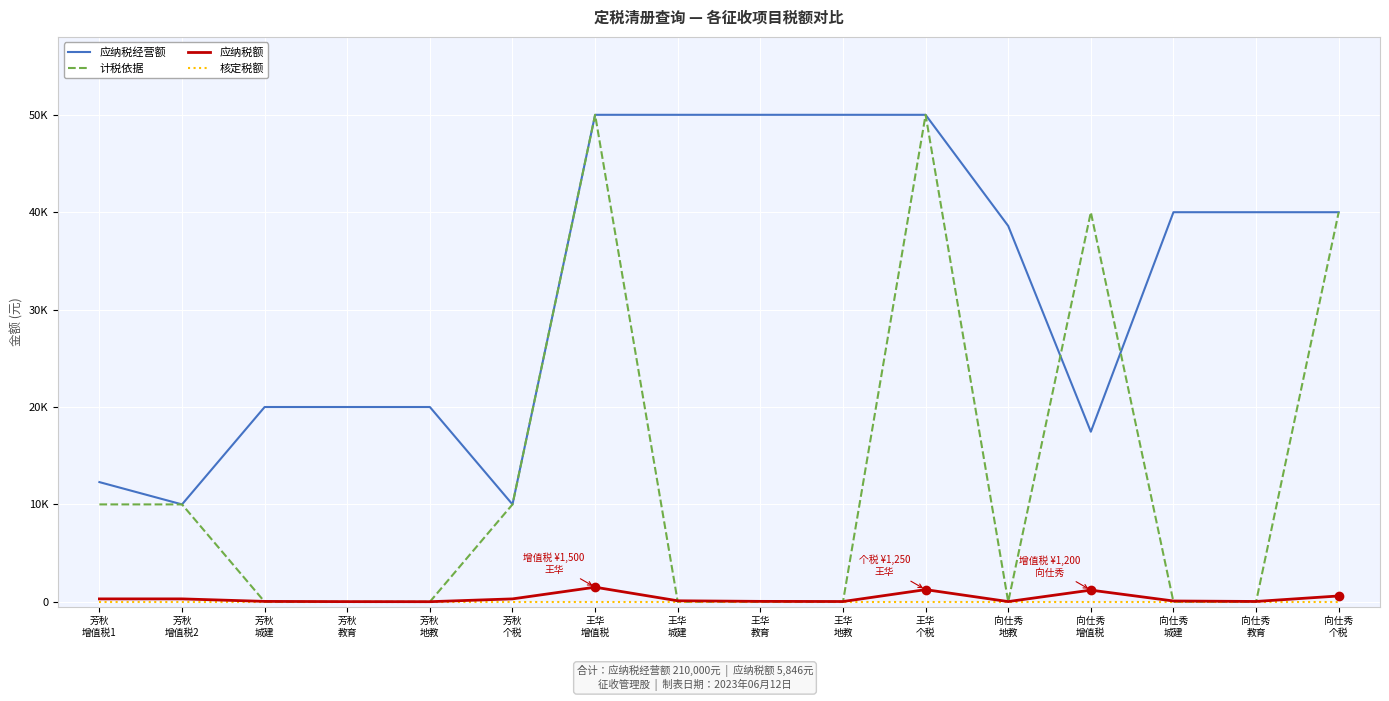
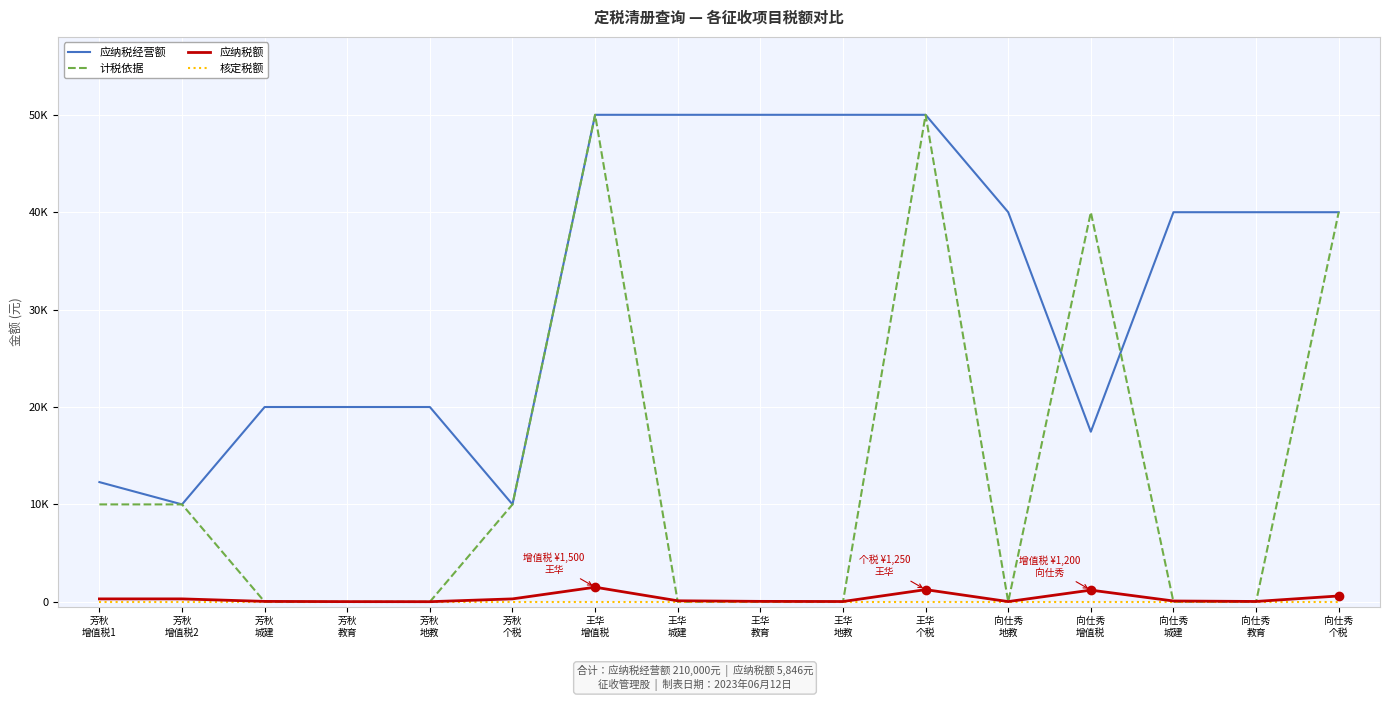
应纳税经营额, 向仕秀 地教: 39000 -> 40000
